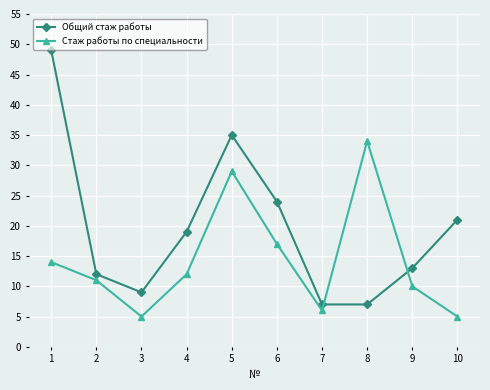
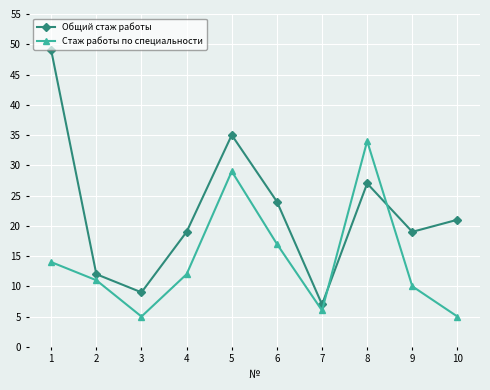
Общий стаж работы, 8: 7 -> 27
Общий стаж работы, 9: 13 -> 19
